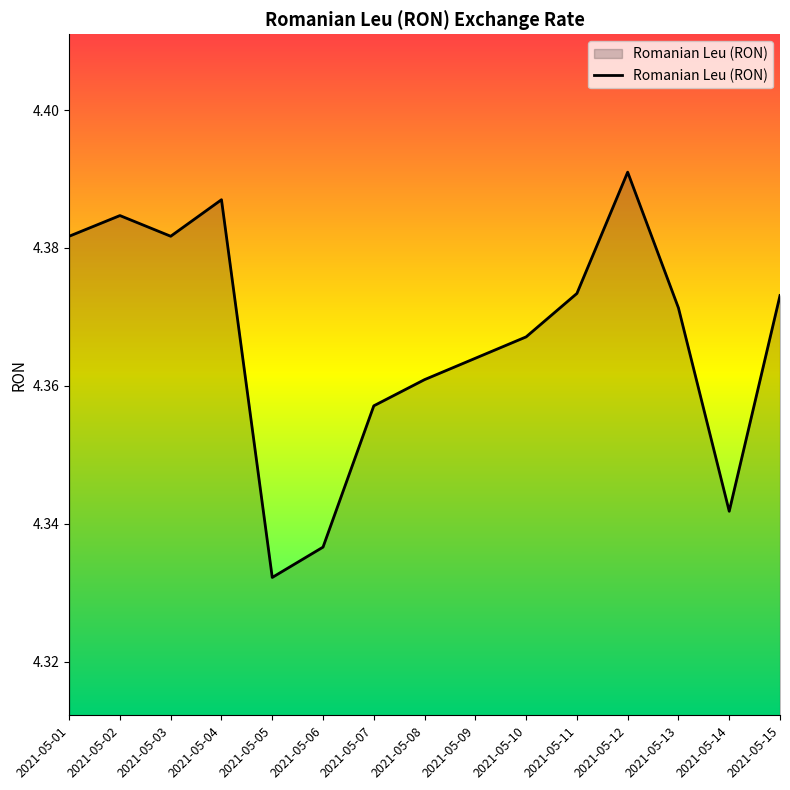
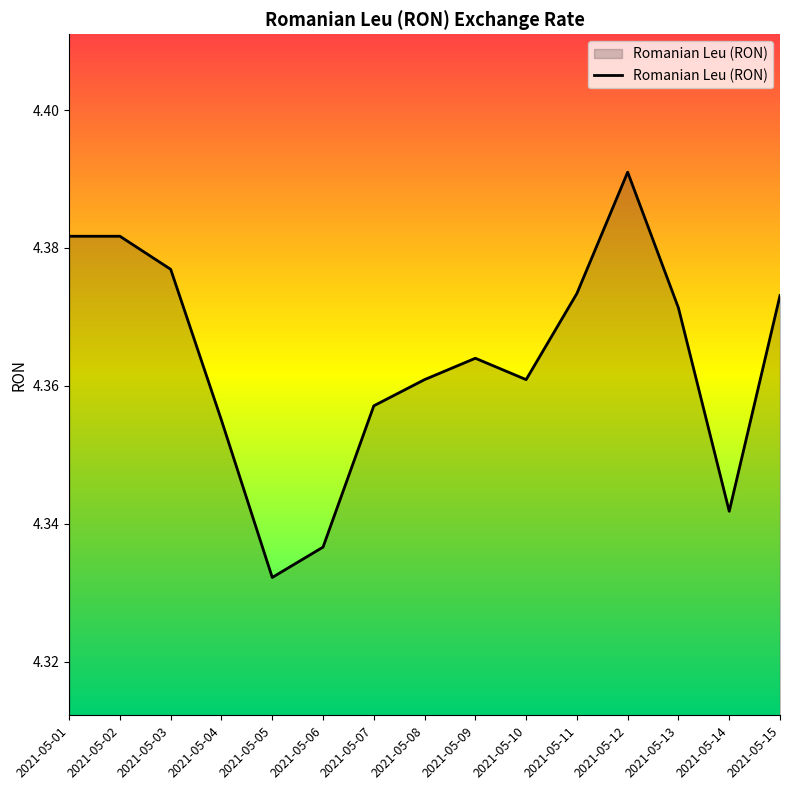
2021-05-02: 4.385 -> 4.382
2021-05-03: 4.382 -> 4.377
2021-05-04: 4.387 -> 4.355
2021-05-10: 4.367 -> 4.361
